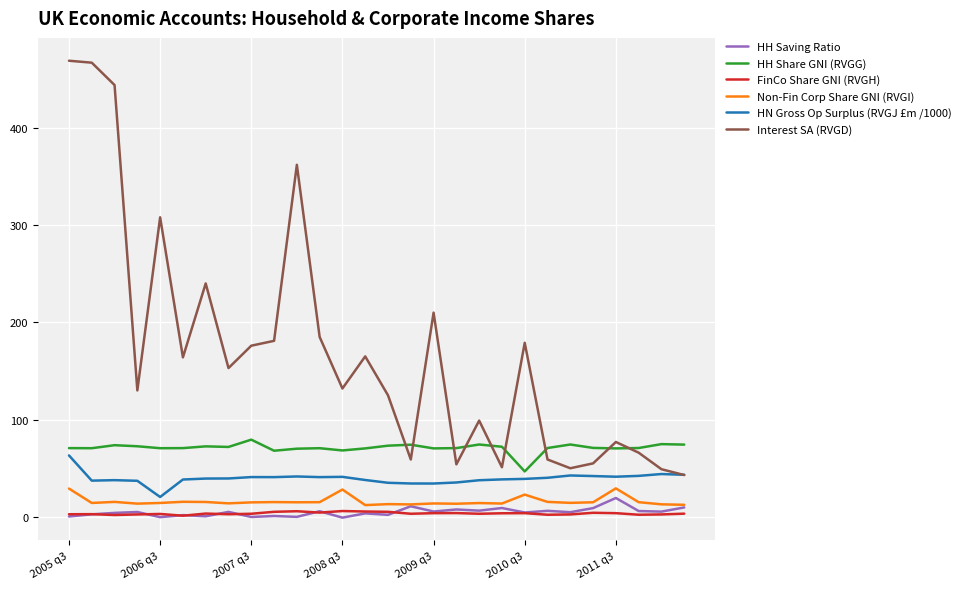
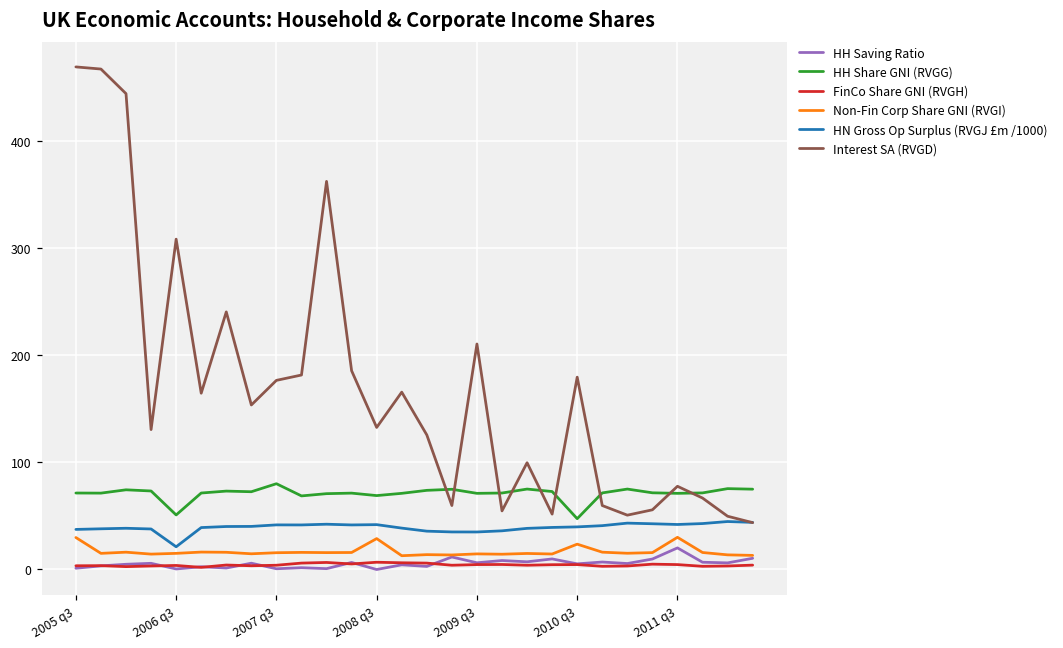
HN Gross Op Surplus (RVGJ £m /1000), 2005 q3: 60 -> 40
HH Share GNI (RVGG), 2006 q3: 70 -> 50
